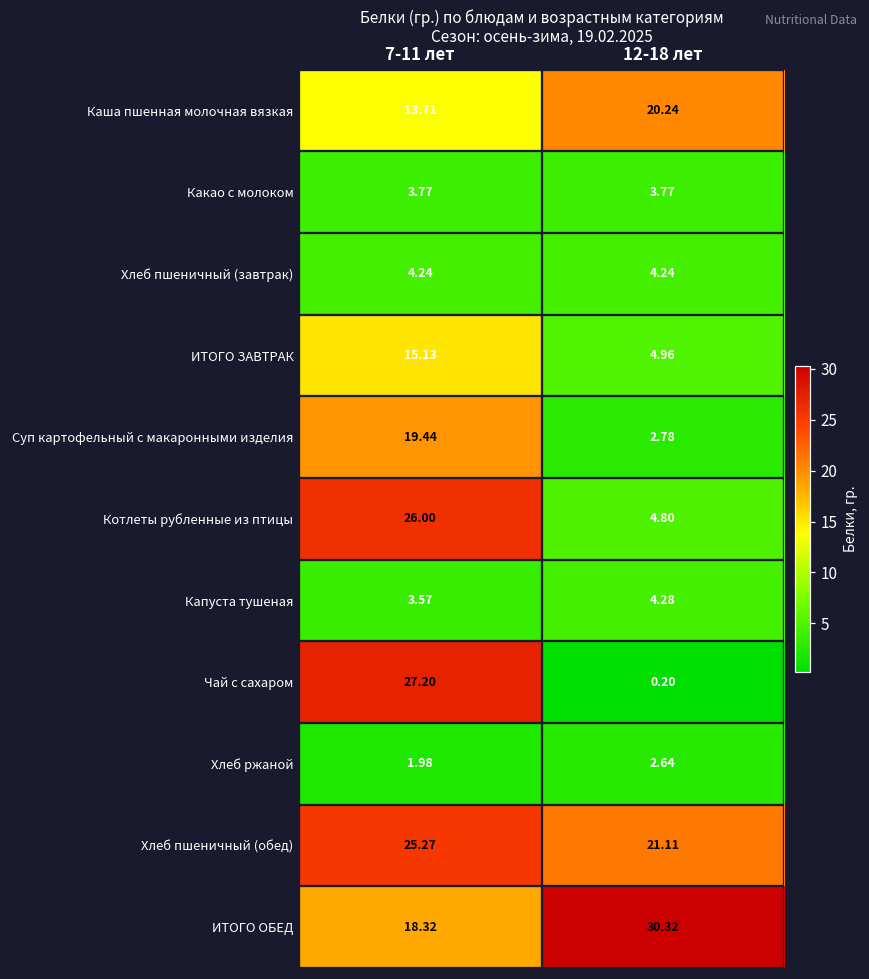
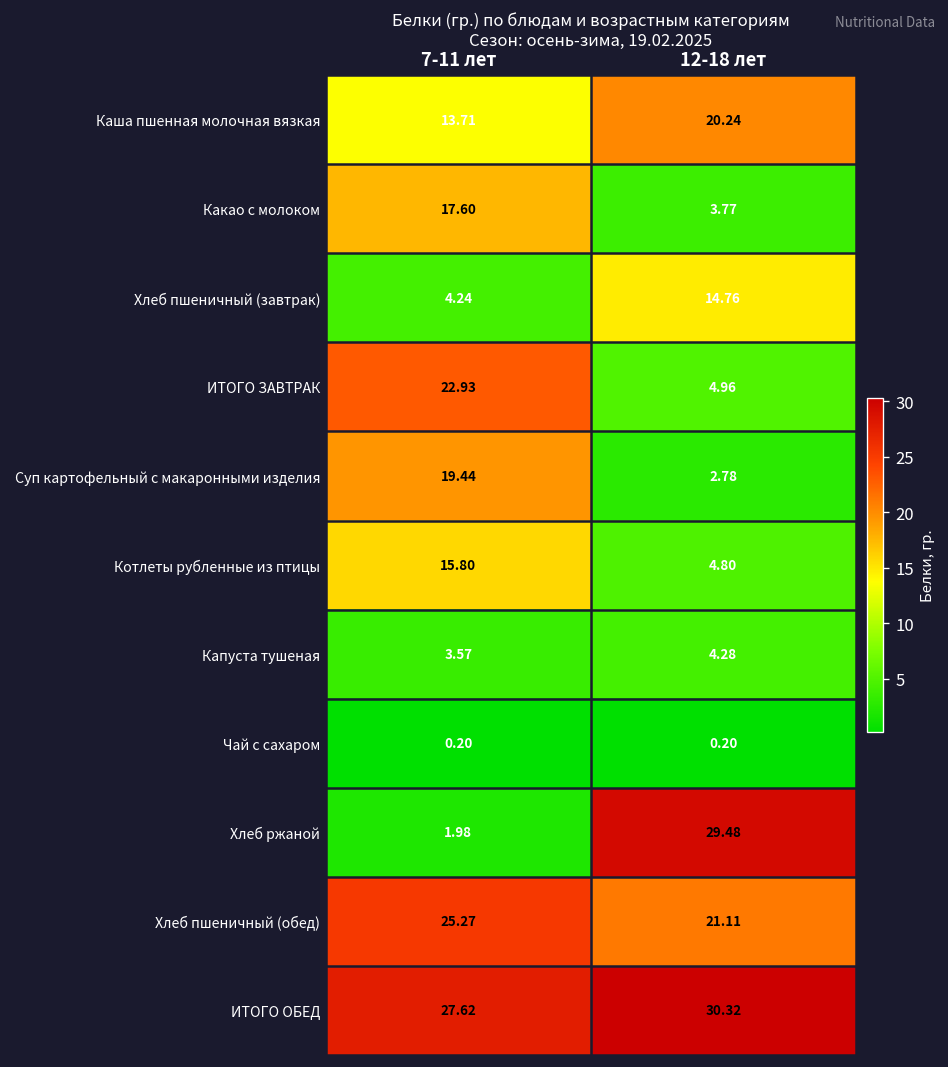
Какао с молоком, 7-11 лет: 3.77 -> 17.60
Хлеб пшеничный (завтрак), 12-18 лет: 4.24 -> 14.76
ИТОГО ЗАВТРАК, 7-11 лет: 15.13 -> 22.93
Котлеты рубленные из птицы, 7-11 лет: 26.00 -> 15.80
Чай с сахаром, 7-11 лет: 27.20 -> 0.20
Хлеб ржаной, 12-18 лет: 2.64 -> 29.48
ИТОГО ОБЕД, 7-11 лет: 18.32 -> 27.62
